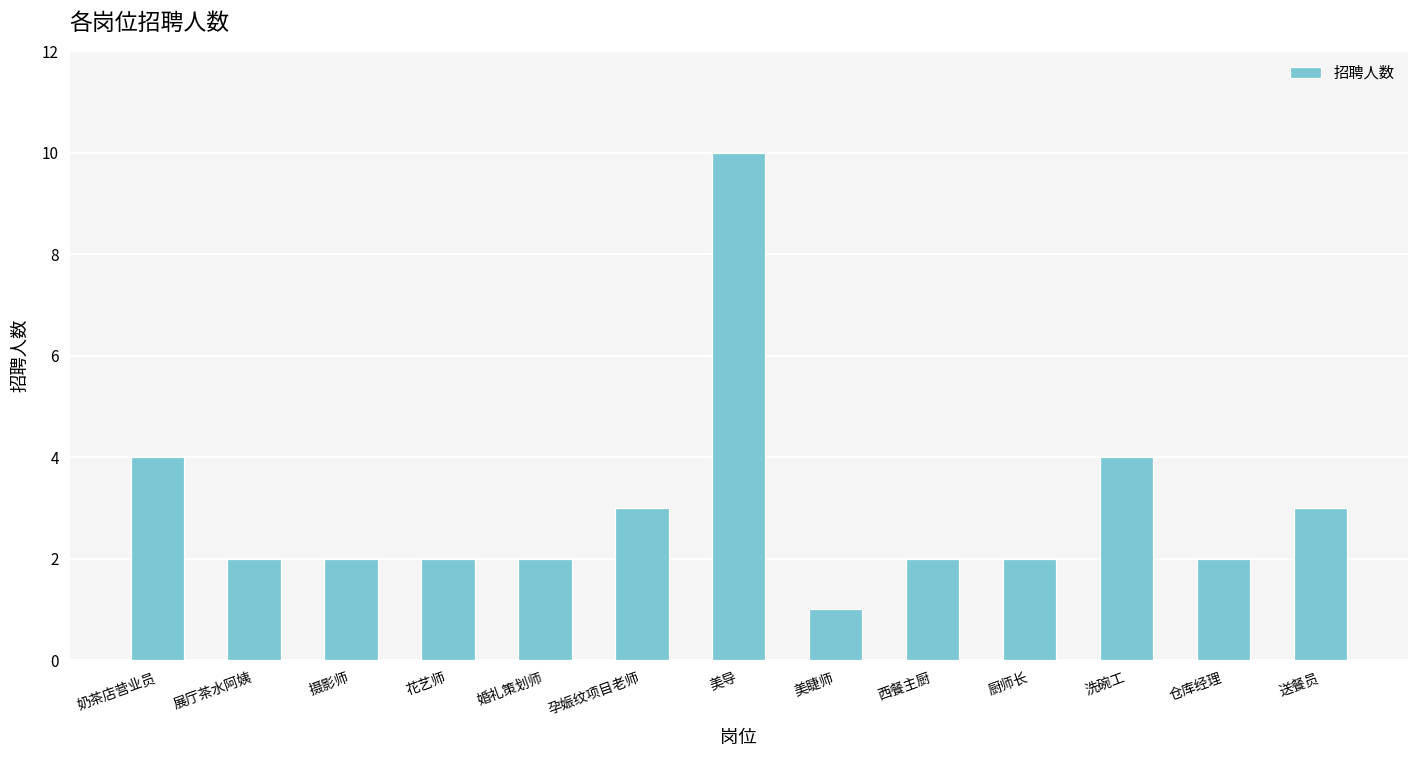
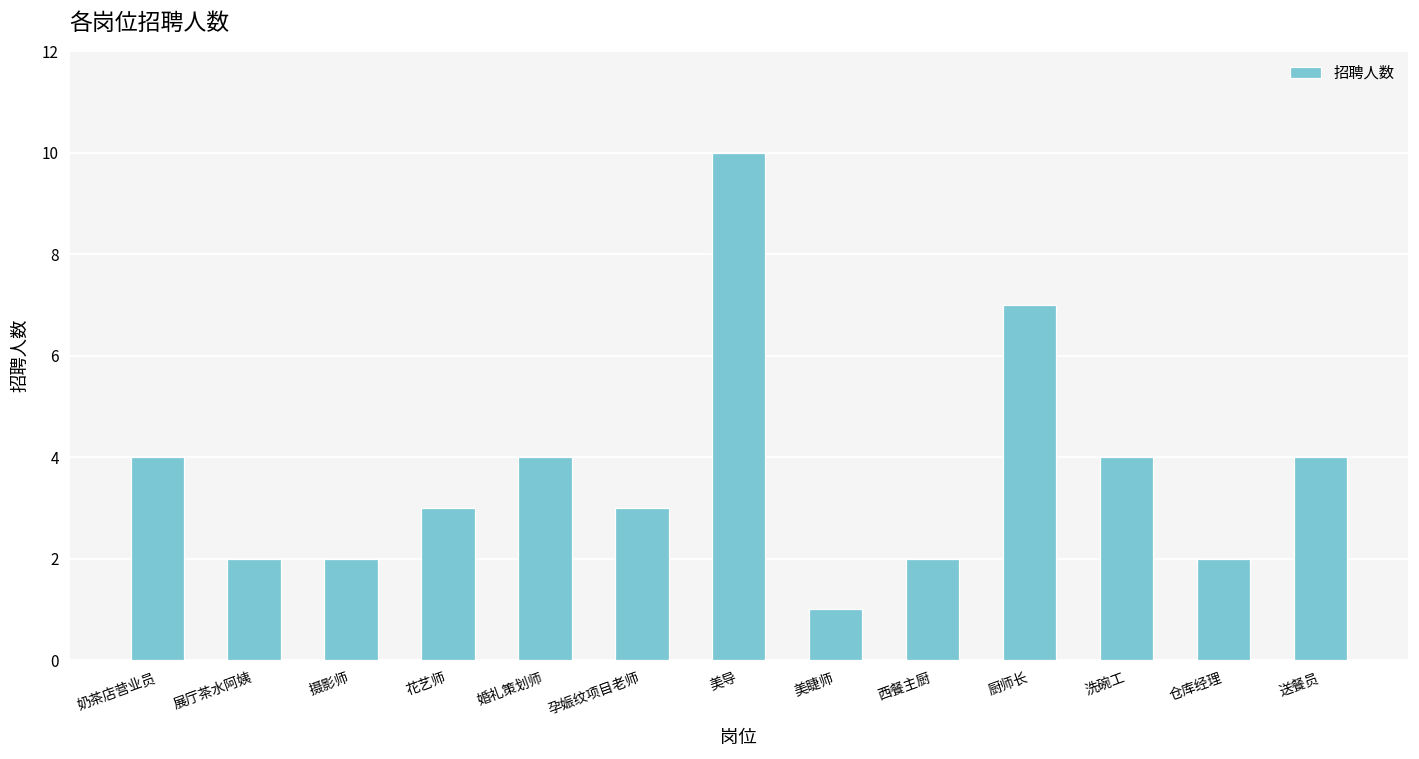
花艺师: 2 -> 3
婚礼策划师: 2 -> 4
厨师长: 2 -> 7
送餐员: 3 -> 4
